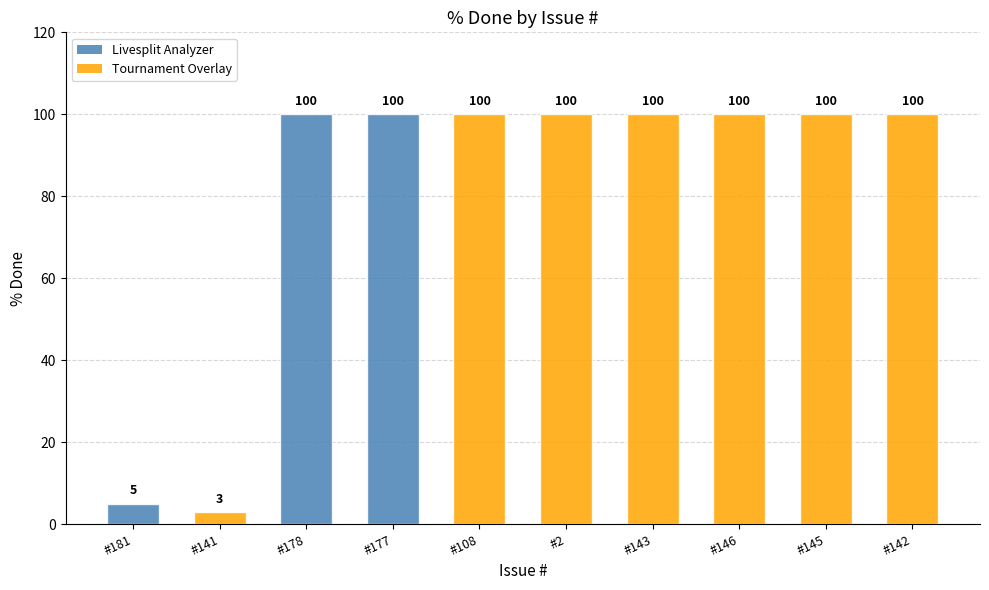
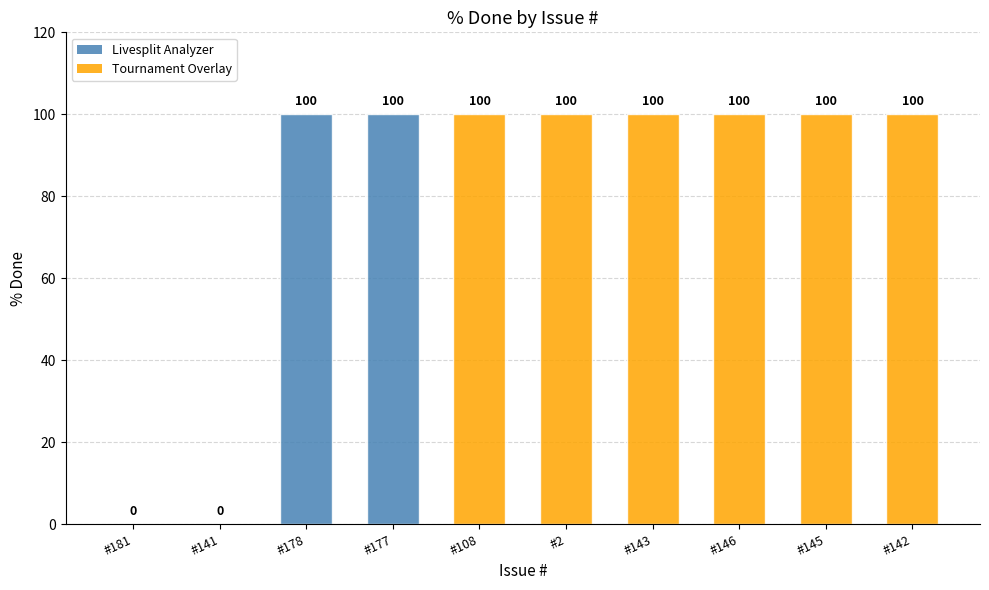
#181: 5 -> 0
#141: 3 -> 0
